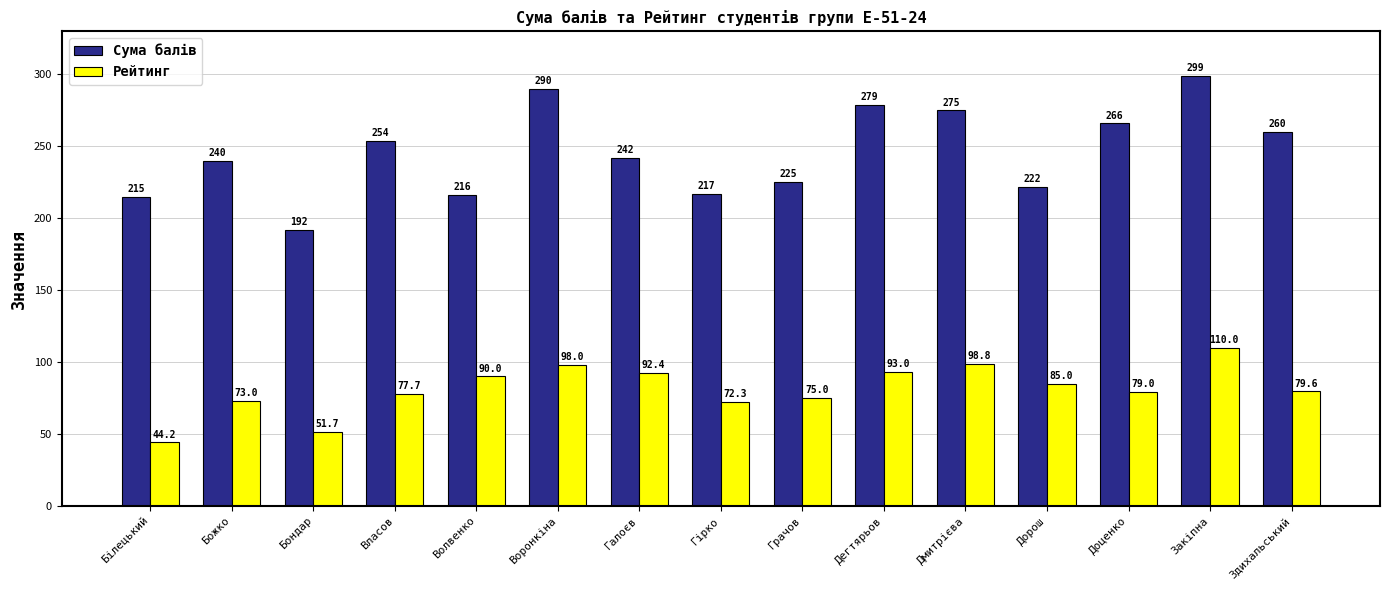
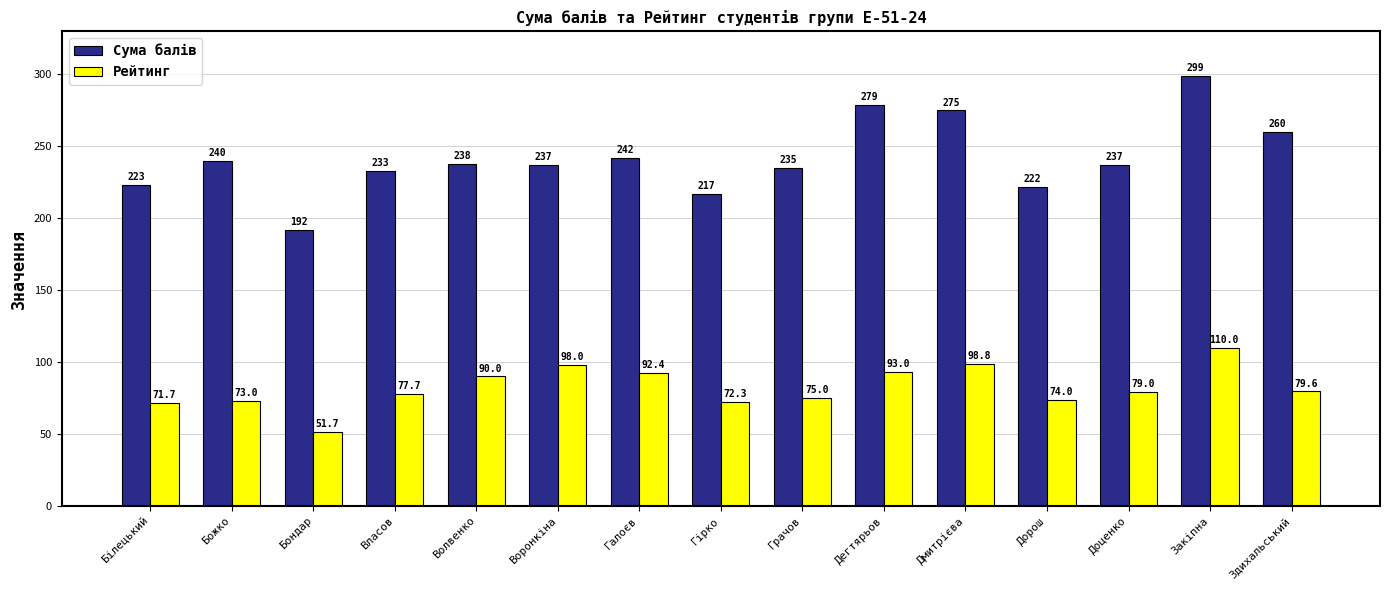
Сума балів, Білецький: 215 -> 223
Рейтинг, Білецький: 44.2 -> 71.7
Сума балів, Власов: 254 -> 233
Сума балів, Волвенко: 216 -> 238
Сума балів, Воронкіна: 290 -> 237
Сума балів, Грачов: 225 -> 235
Рейтинг, Дорош: 85.0 -> 74.0
Сума балів, Доценко: 266 -> 237
